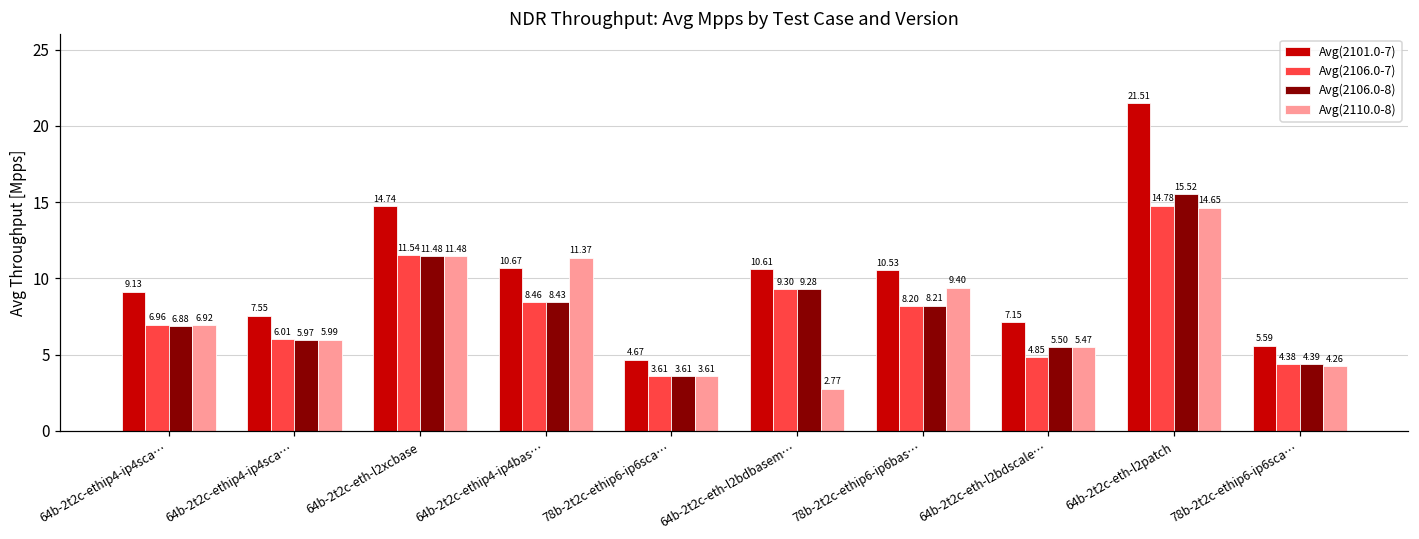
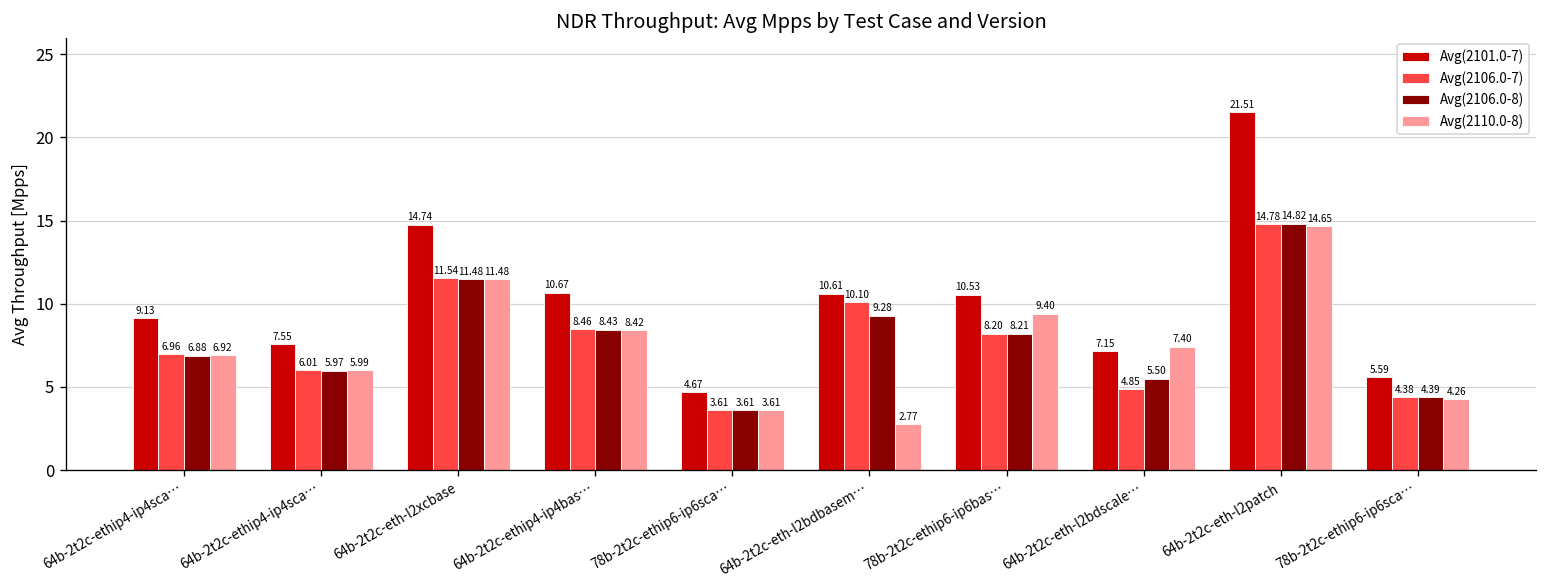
Avg(2110.0-8), 64b-2t2c-ethip4-ip4bas…: 11.37 -> 8.42
Avg(2106.0-7), 64b-2t2c-eth-l2bdbasem…: 9.30 -> 10.10
Avg(2110.0-8), 64b-2t2c-eth-l2bdscale…: 5.47 -> 7.40
Avg(2106.0-8), 64b-2t2c-eth-l2patch: 15.52 -> 14.82
